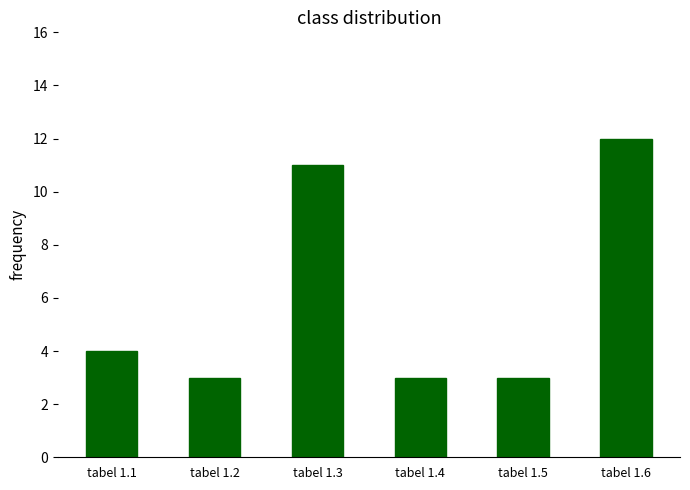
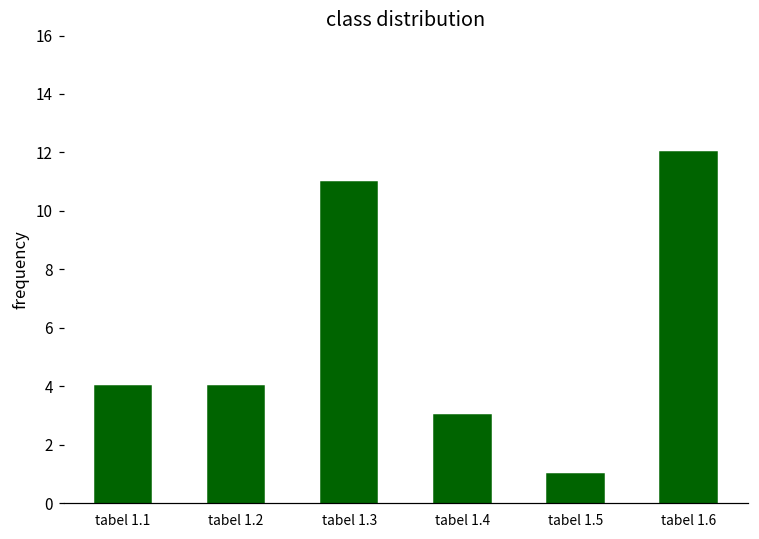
tabel 1.2: 3 -> 4
tabel 1.5: 3 -> 1
